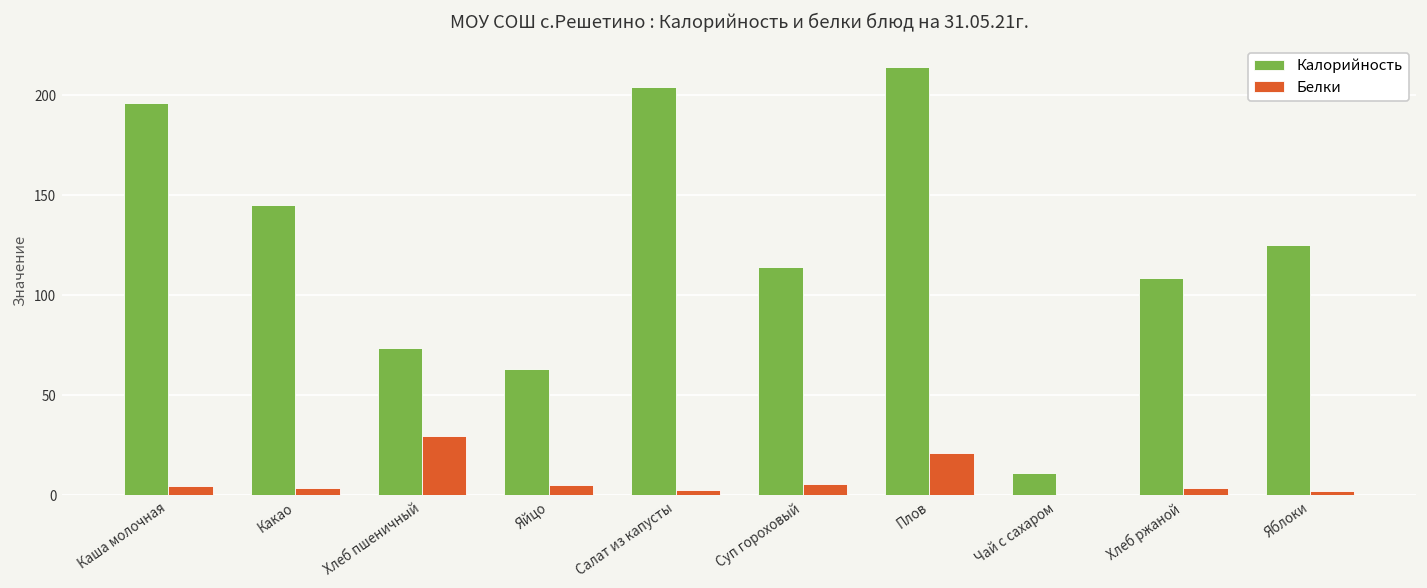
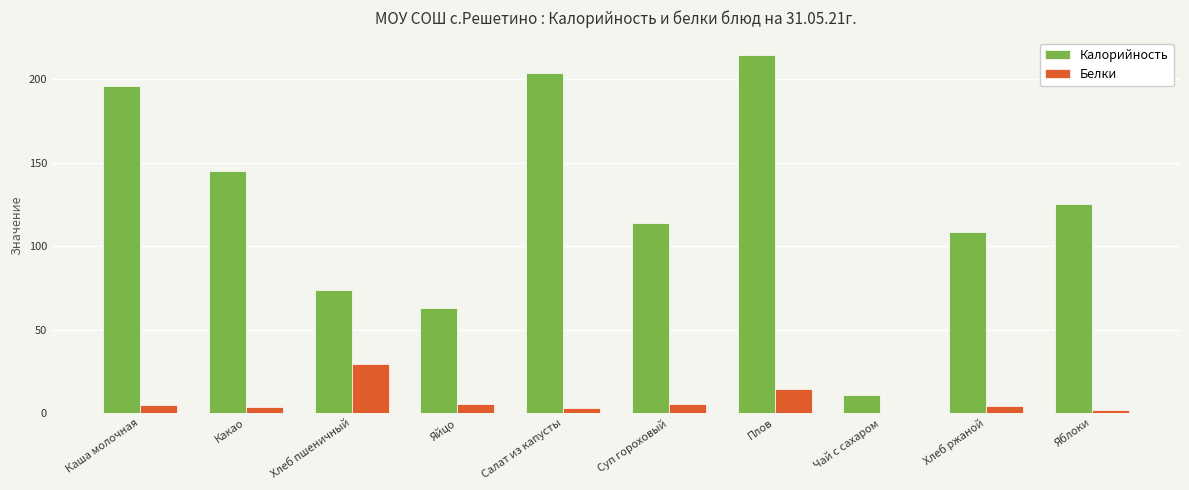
Белки, Плов: 21 -> 14
